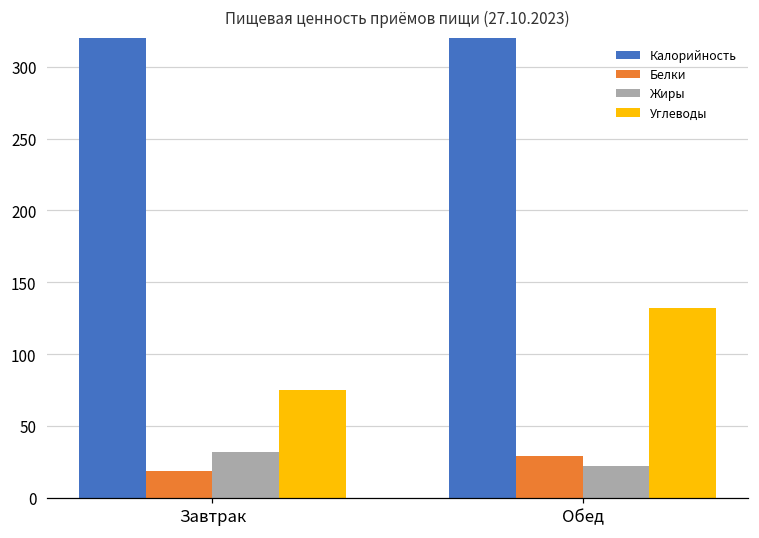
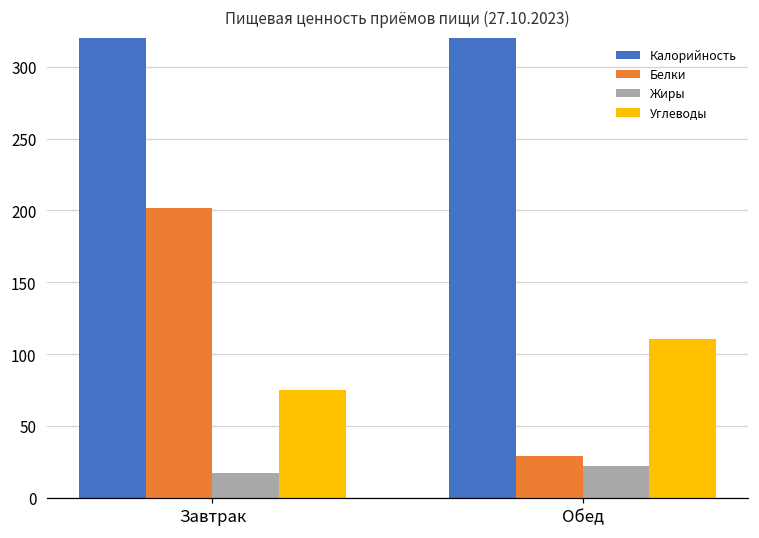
Белки, Завтрак: 19 -> 202
Жиры, Завтрак: 32 -> 17
Углеводы, Обед: 132 -> 110
